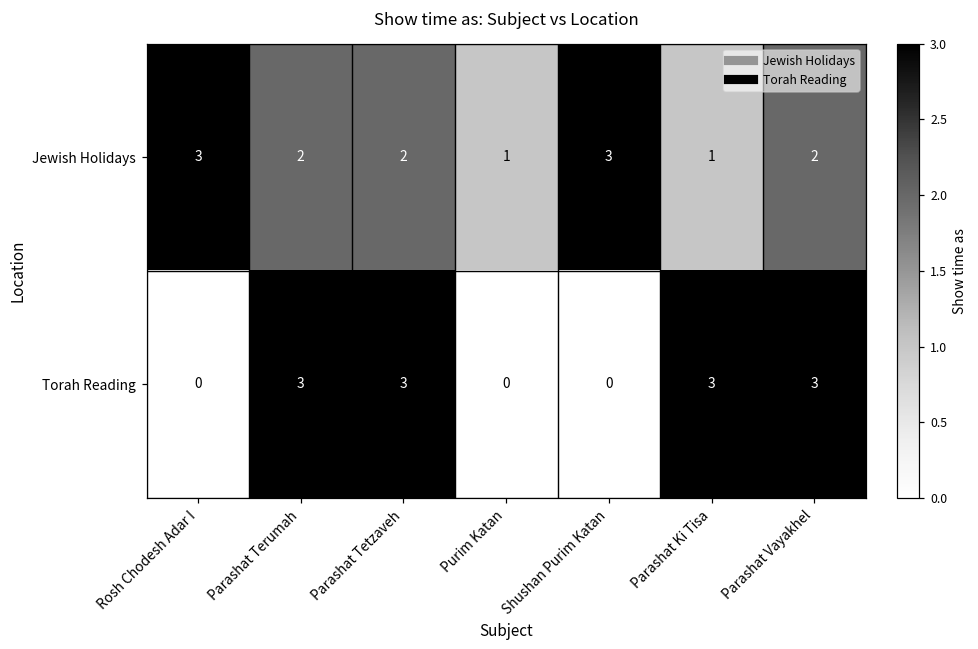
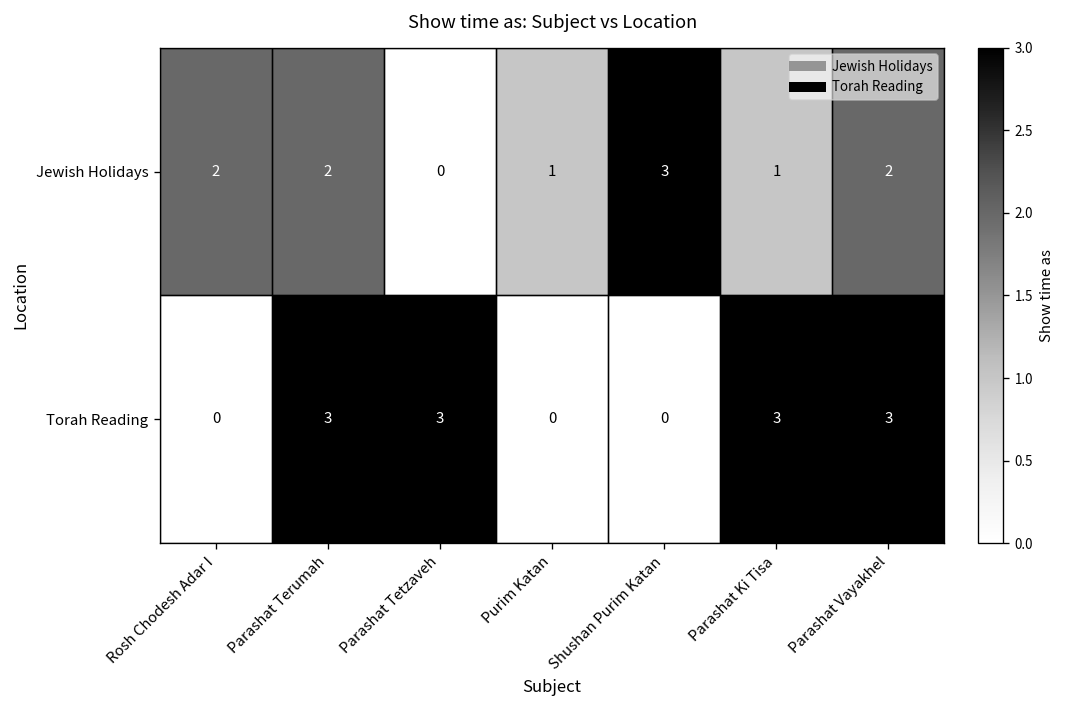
Jewish Holidays, Rosh Chodesh Adar I: 3 -> 2
Jewish Holidays, Parashat Tetzaveh: 2 -> 0
